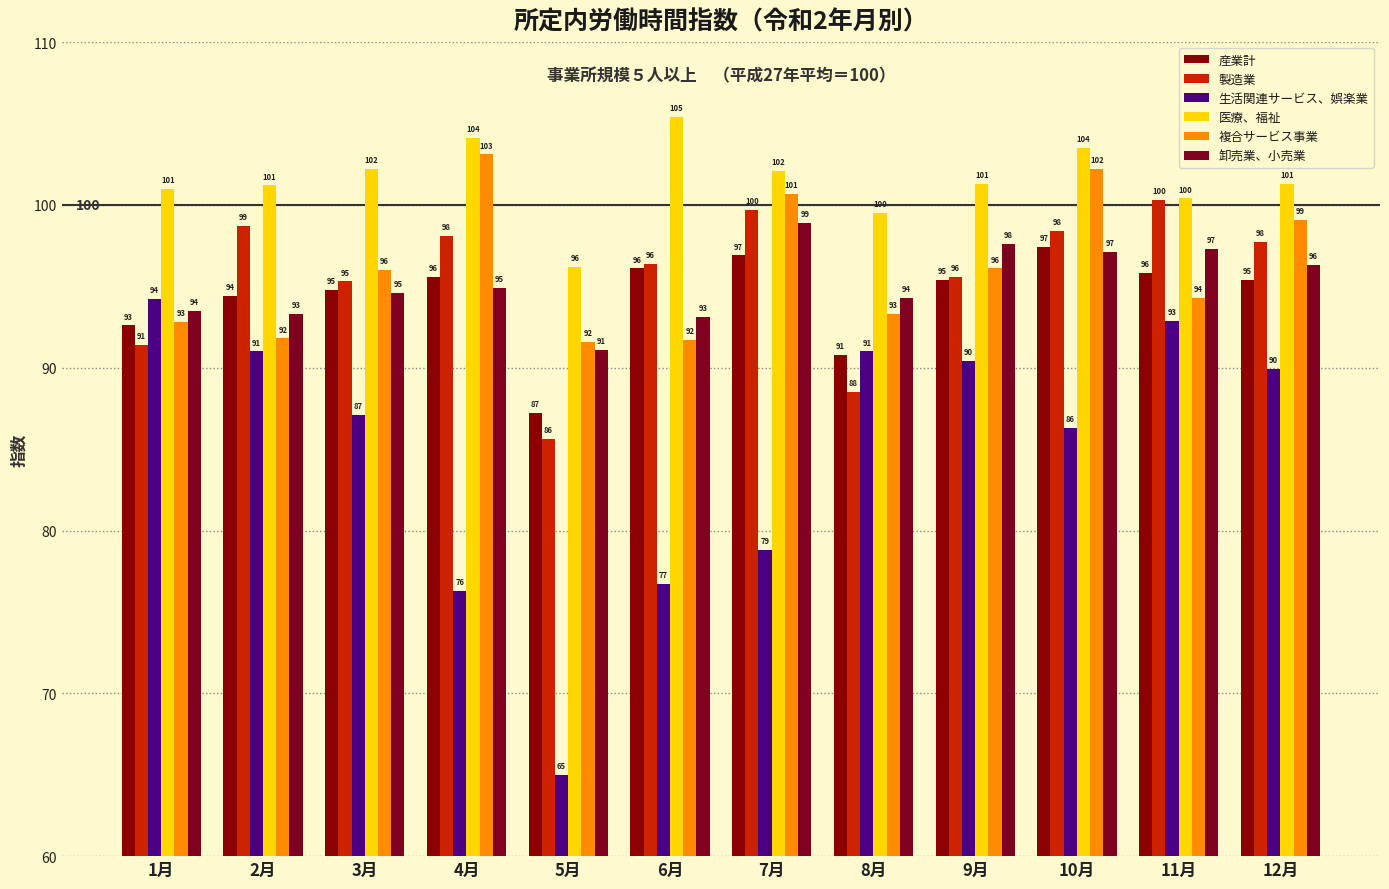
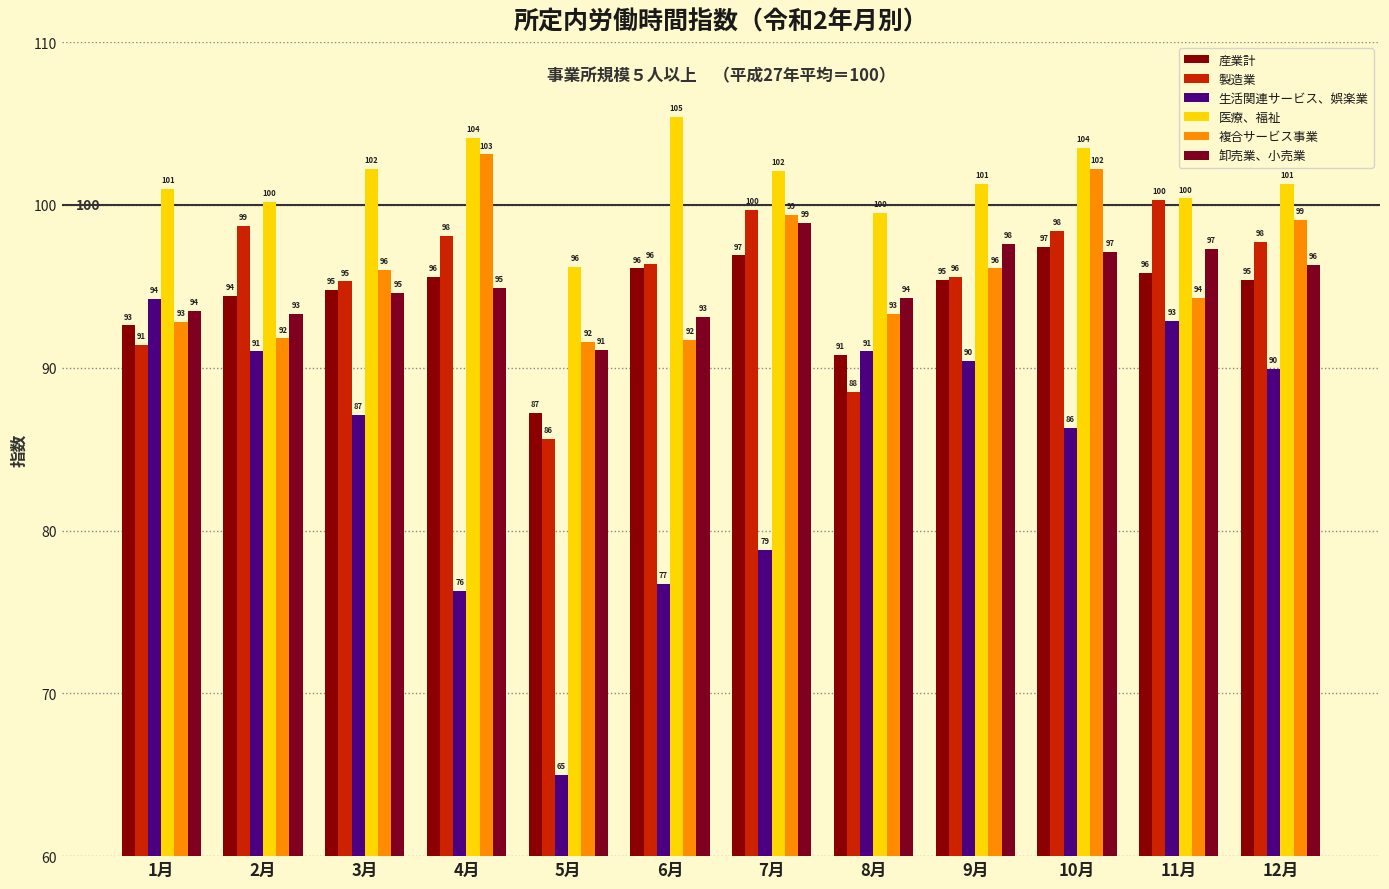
医療、福祉, 2月: 101 -> 100
複合サービス事業, 7月: 101 -> 99
